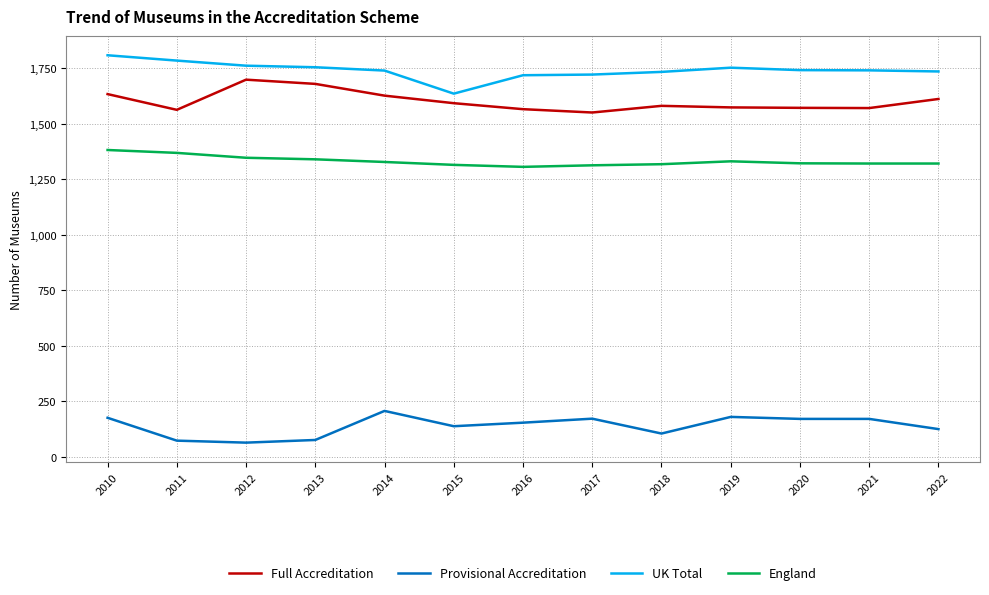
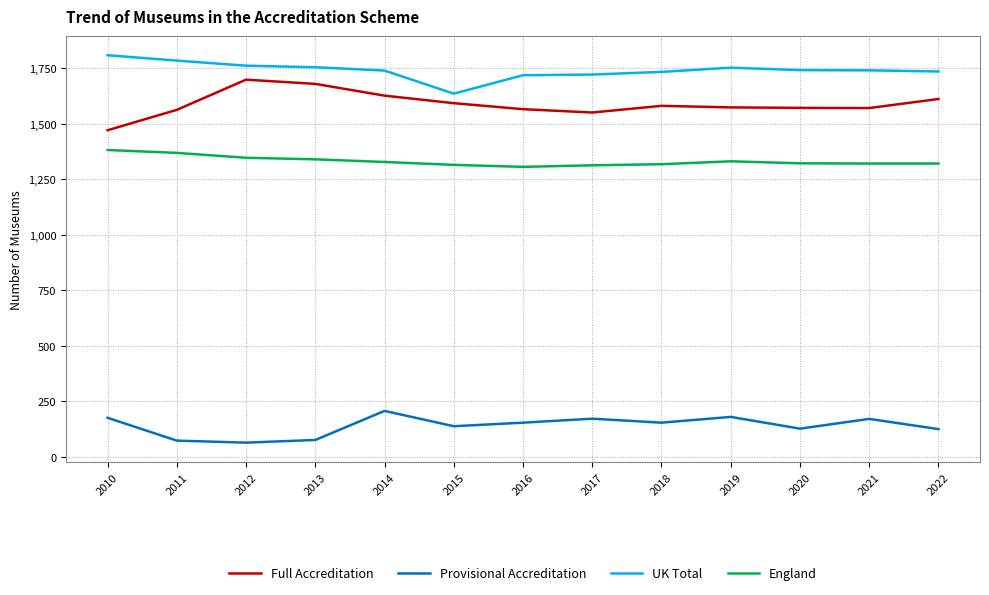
Full Accreditation, 2010: 1,630 -> 1,470
Provisional Accreditation, 2018: 100 -> 150
Provisional Accreditation, 2020: 170 -> 130
